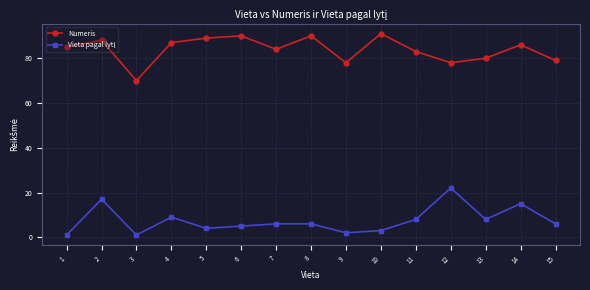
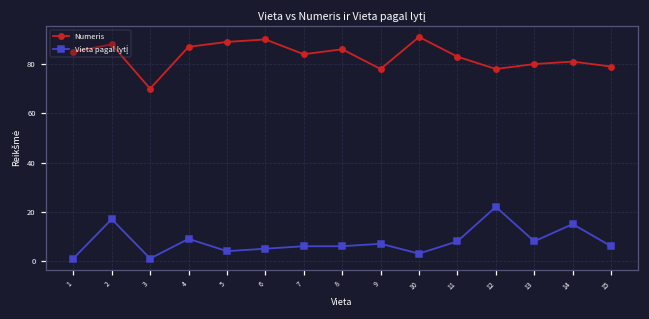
Numeris, 8: 90 -> 86
Vieta pagal lytį, 9: 2 -> 7
Numeris, 14: 86 -> 81
